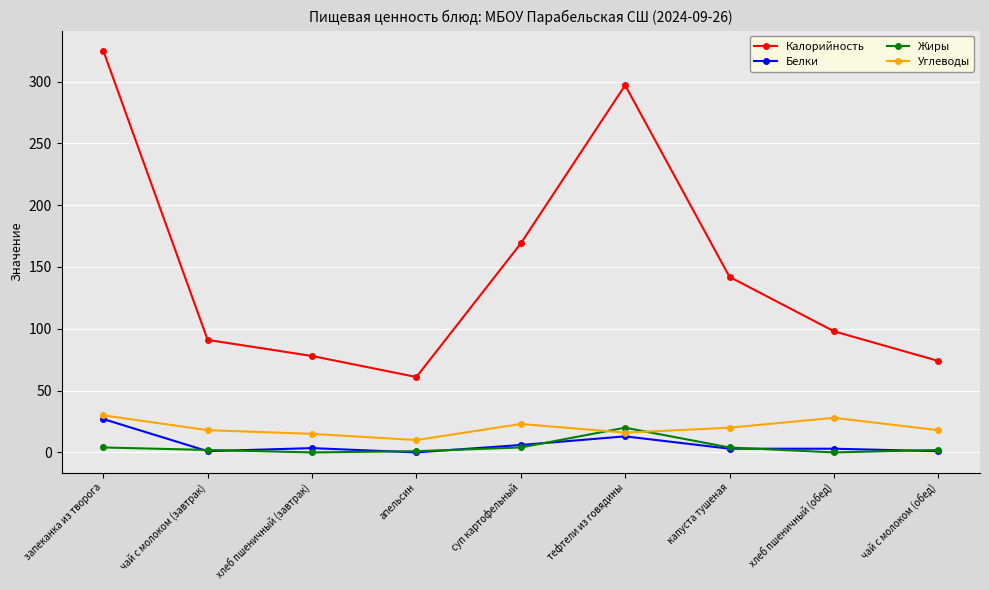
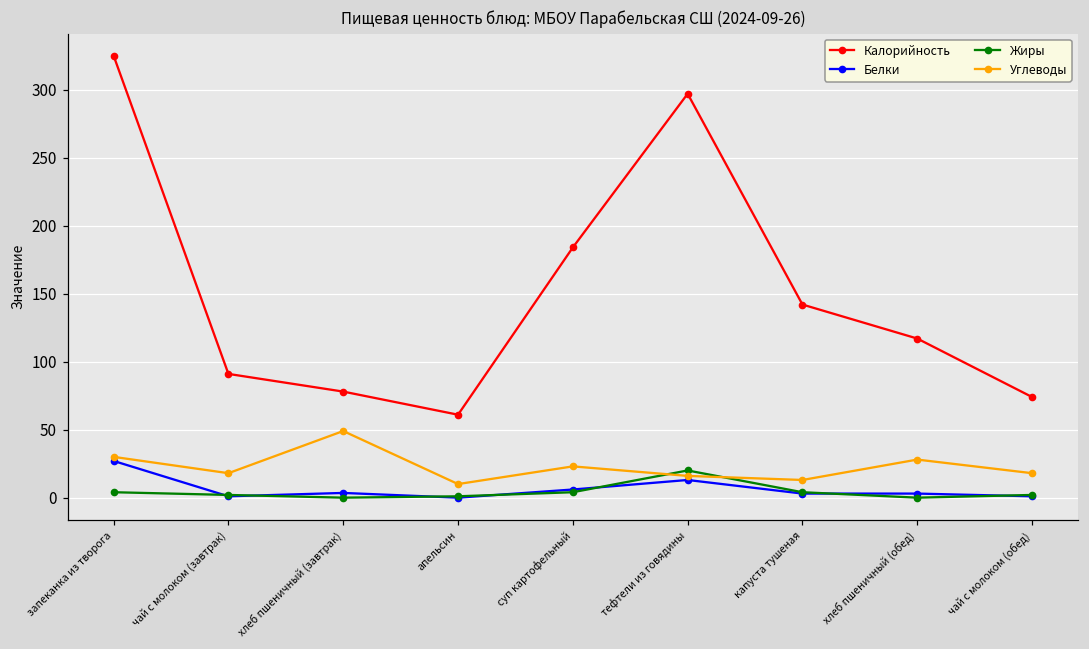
Углеводы, хлеб пшеничный (завтрак): 15 -> 49
Калорийность, суп картофельный: 169 -> 184
Углеводы, капуста тушеная: 20 -> 13
Калорийность, хлеб пшеничный (обед): 98 -> 117
